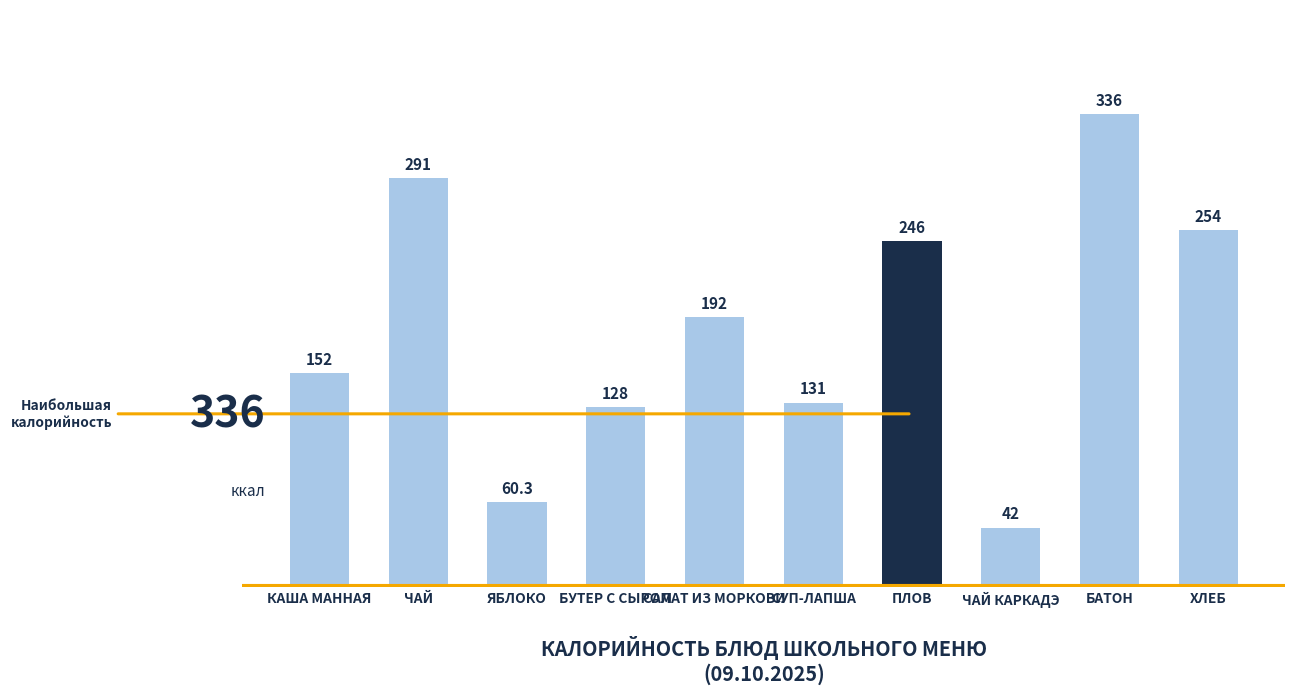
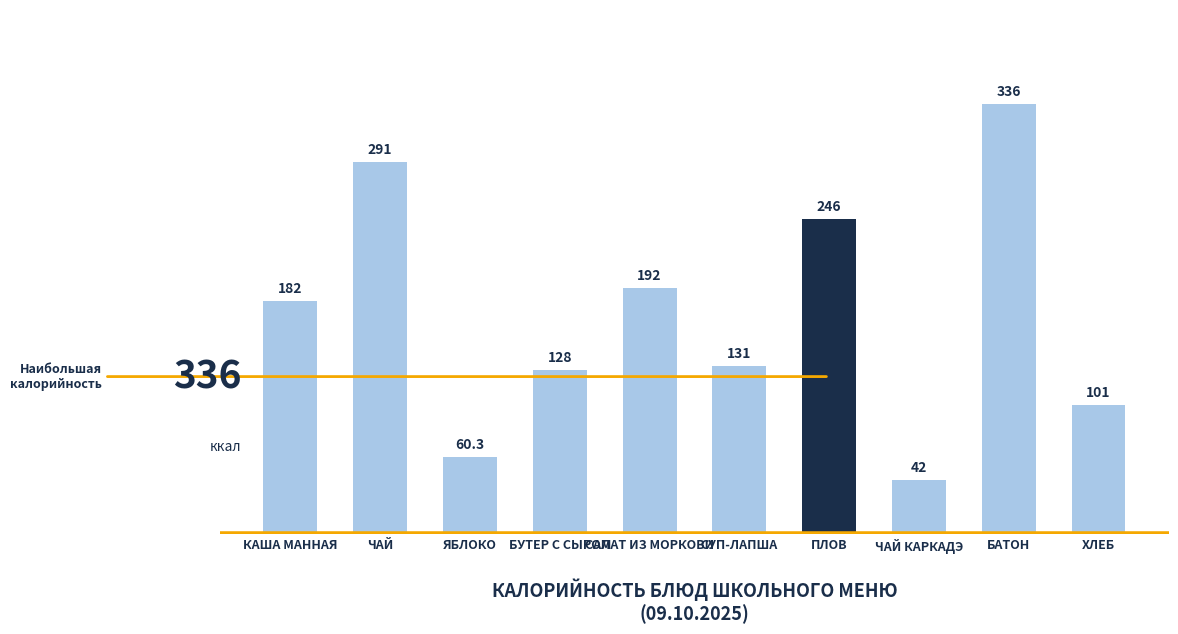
КАША МАННАЯ: 152 -> 182
ХЛЕБ: 254 -> 101
